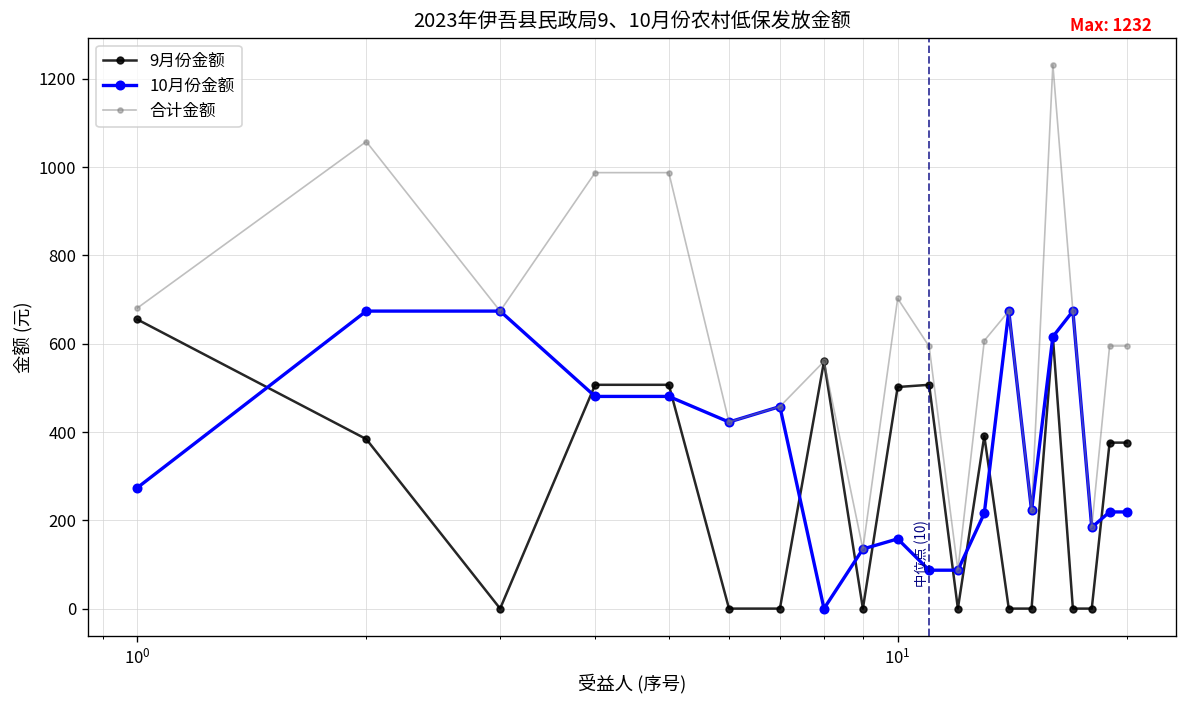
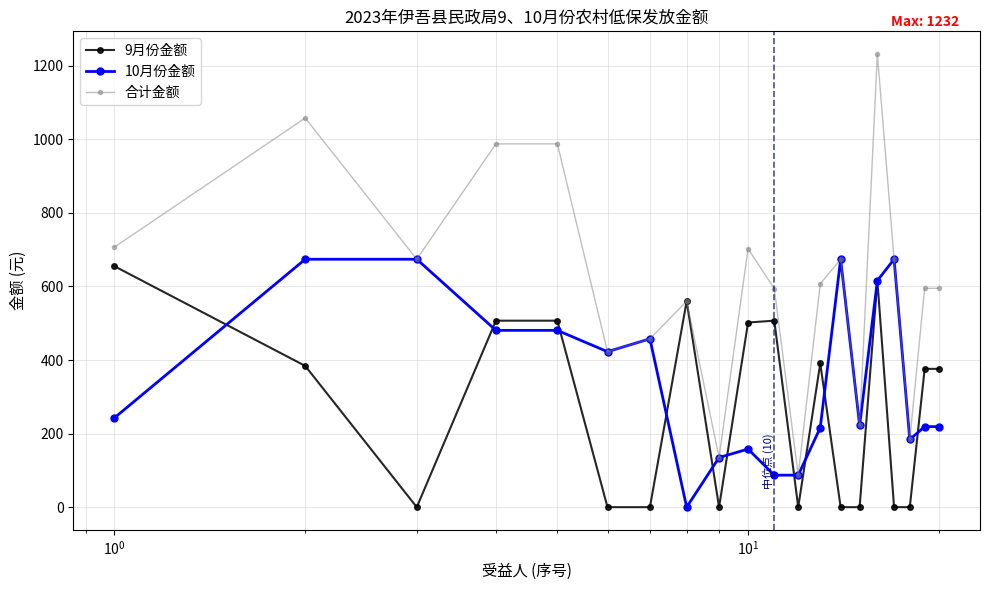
10月份金额, 10^0: 270 -> 240
合计金额, 10^0: 680 -> 710
